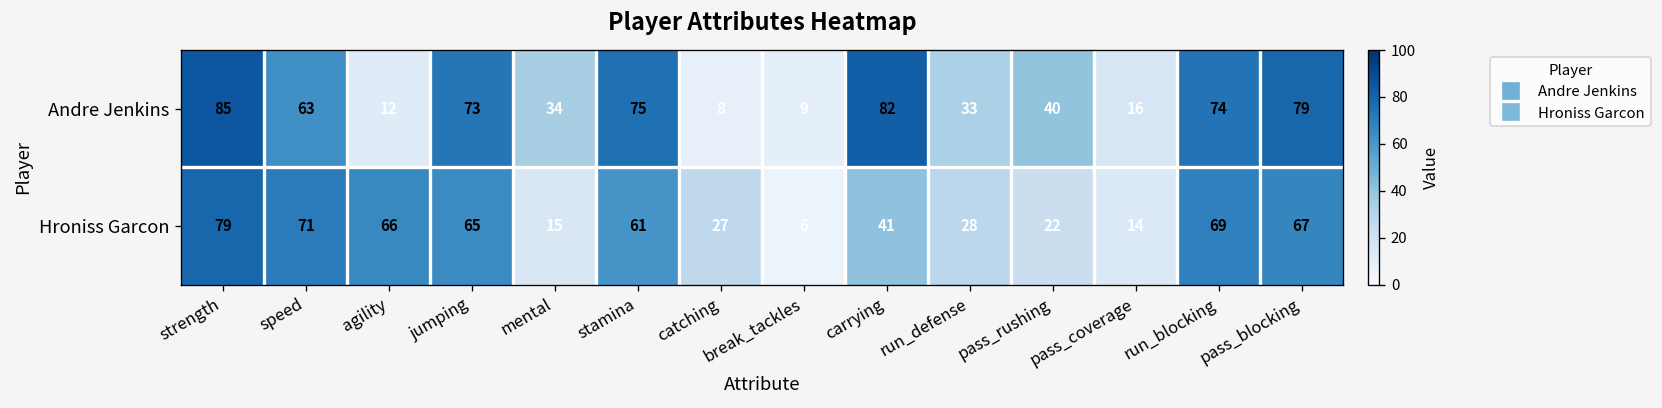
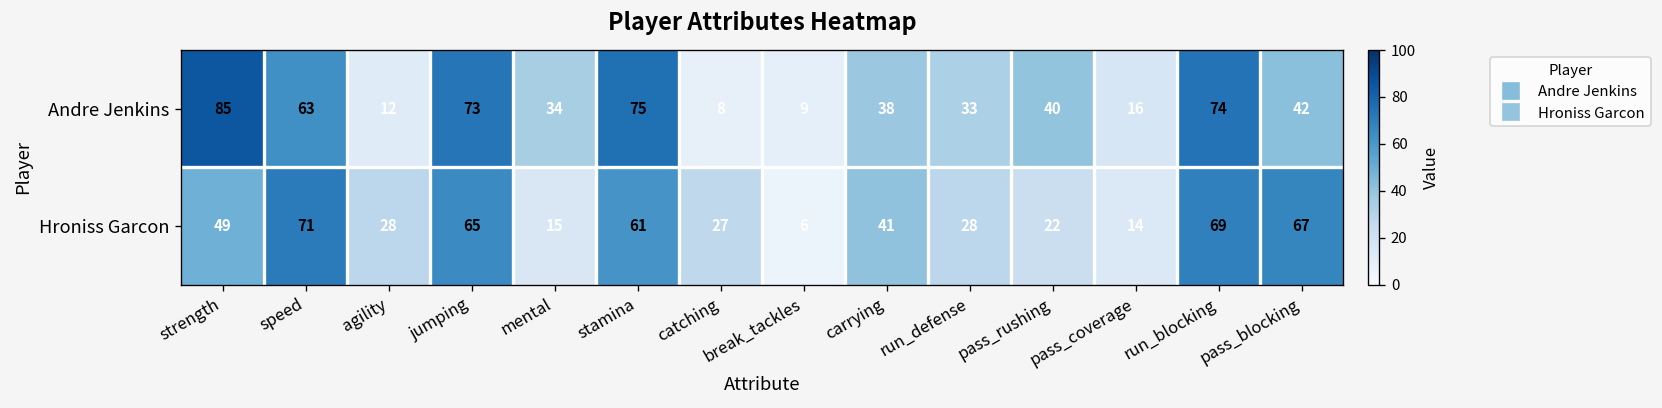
Andre Jenkins, carrying: 82 -> 38
Andre Jenkins, pass_blocking: 79 -> 42
Hroniss Garcon, strength: 79 -> 49
Hroniss Garcon, agility: 66 -> 28
